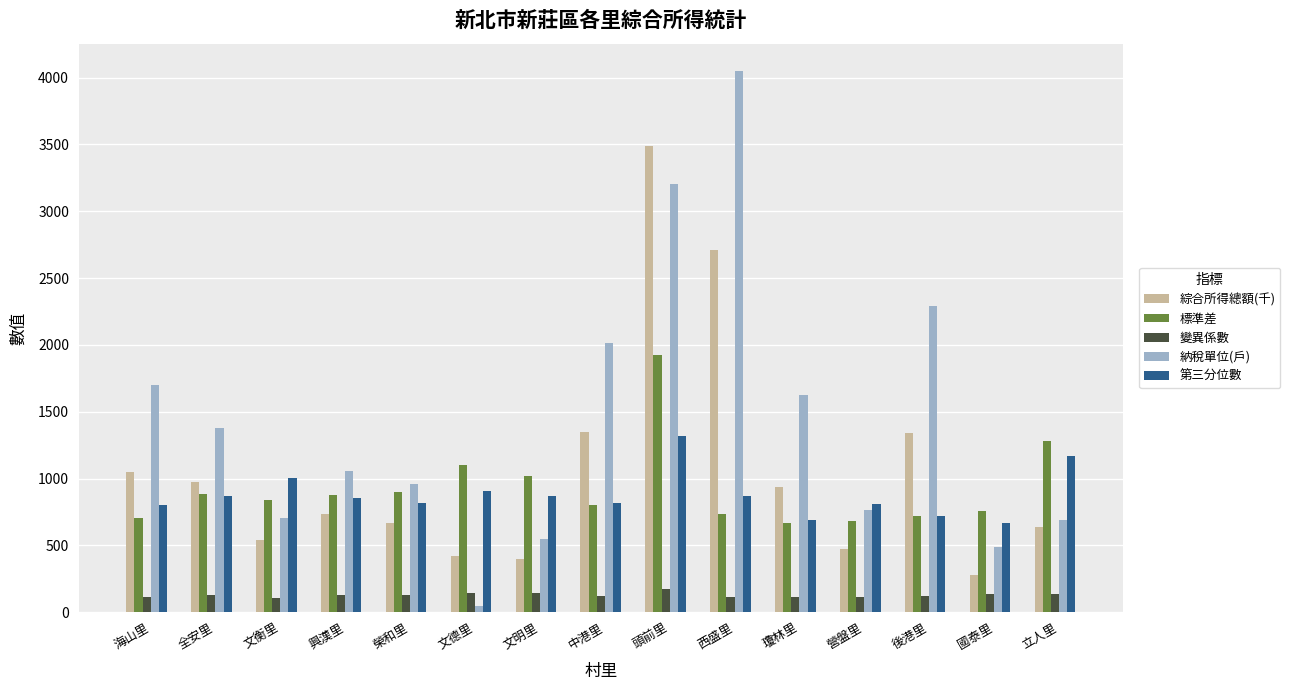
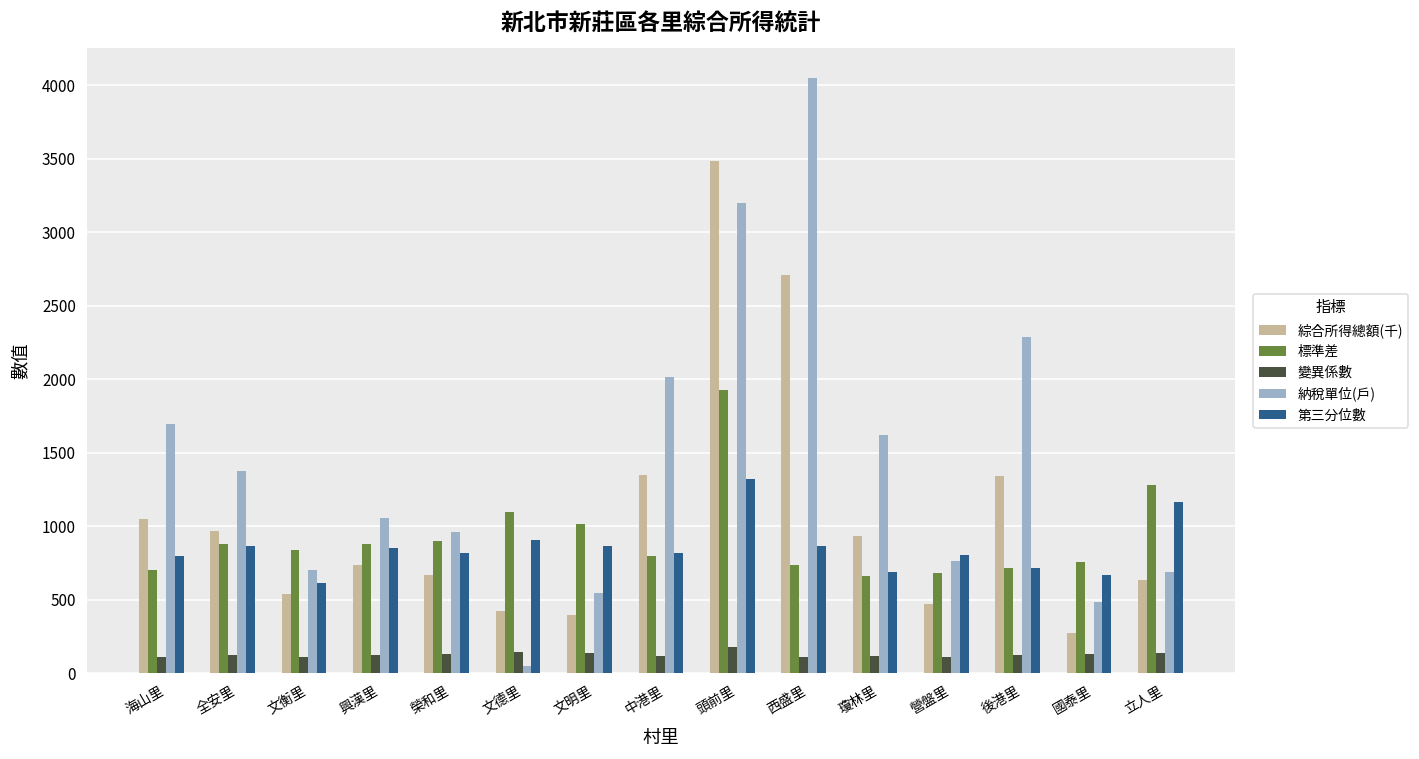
第三分位數, 文衡里: 1000 -> 610
